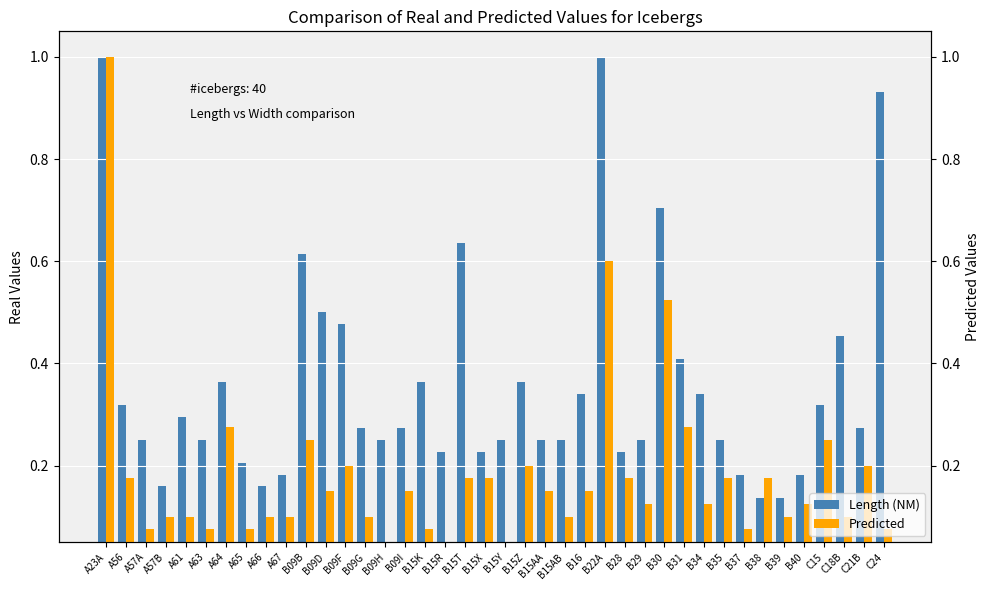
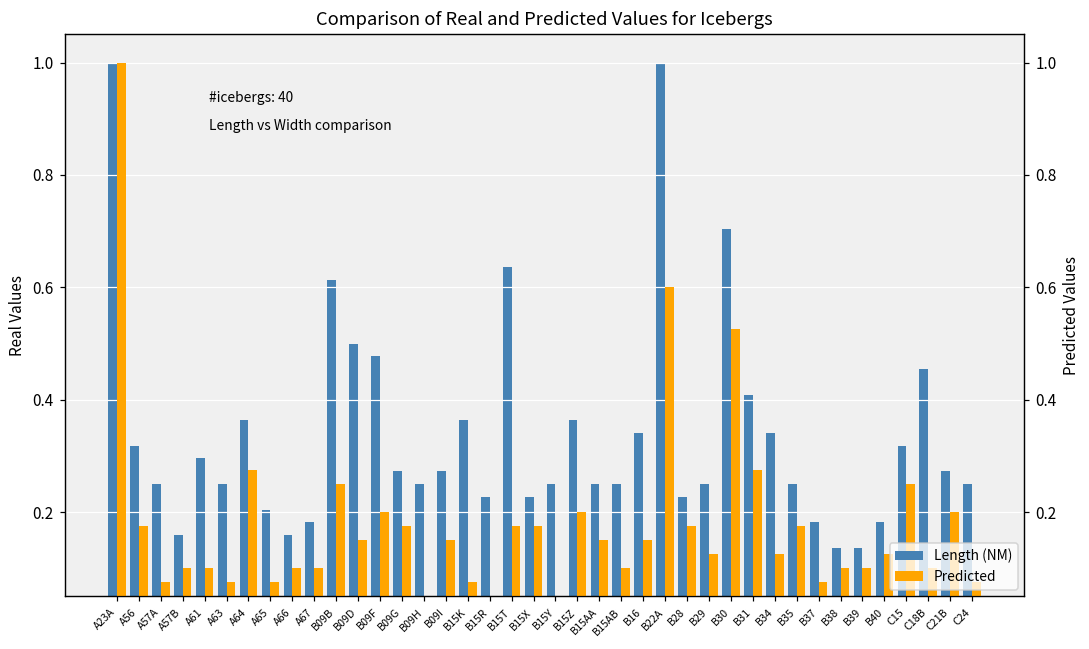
Length (NM), C24: 0.93 -> 0.25
Predicted, B09G: 0.10 -> 0.18
Predicted, B38: 0.18 -> 0.10
